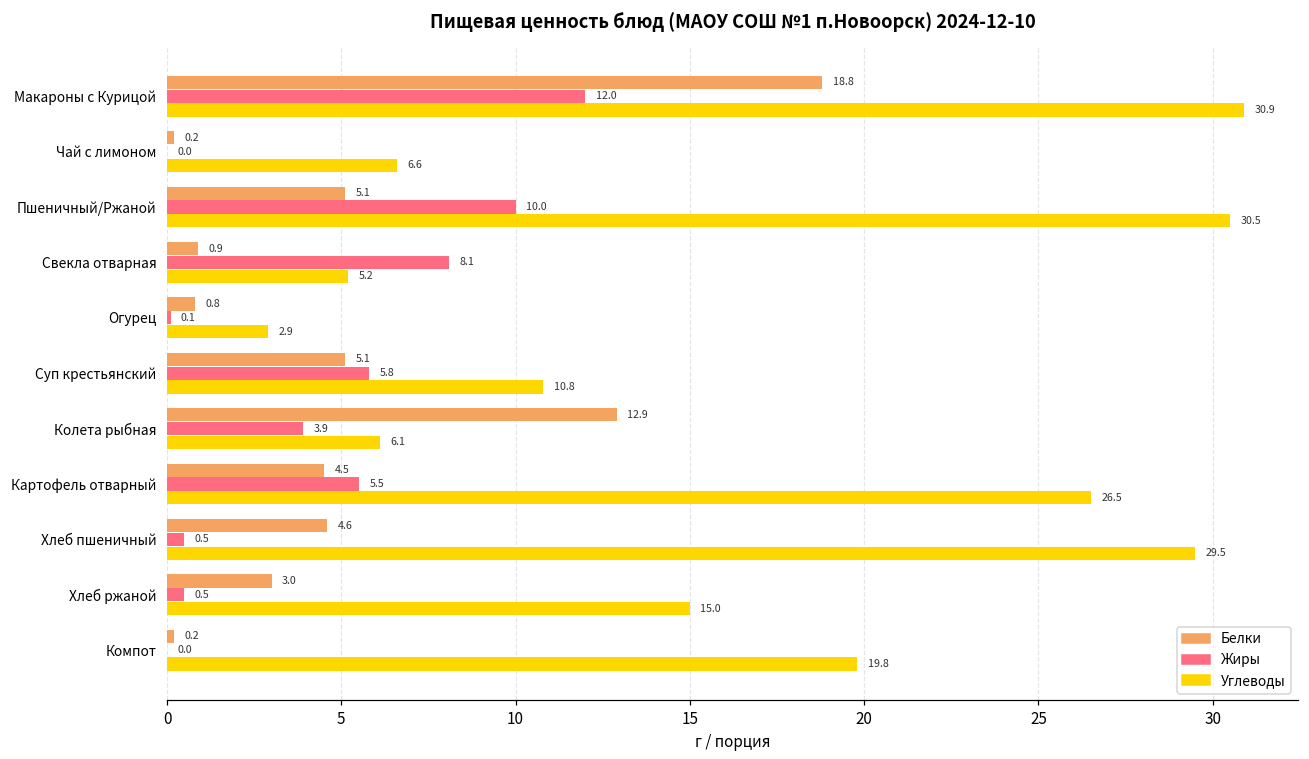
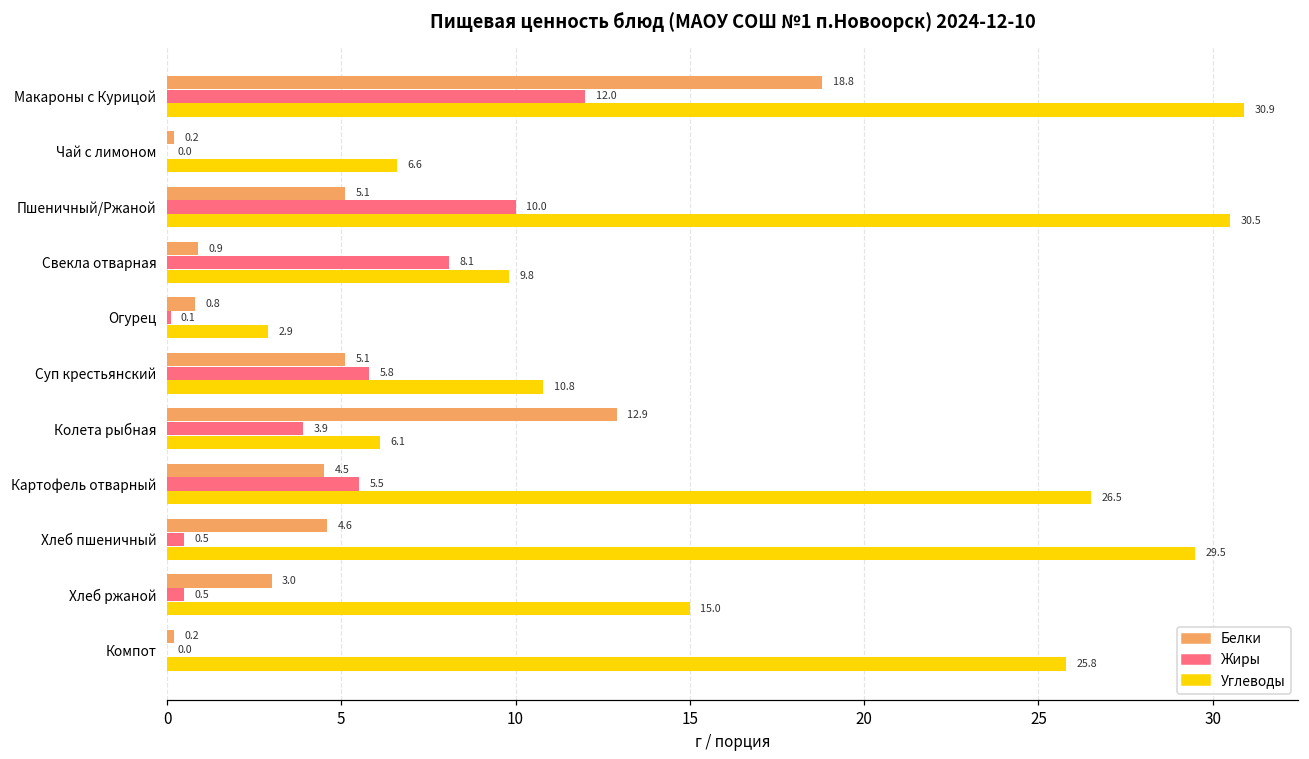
Углеводы, Свекла отварная: 5.2 -> 9.8
Углеводы, Компот: 19.8 -> 25.8
